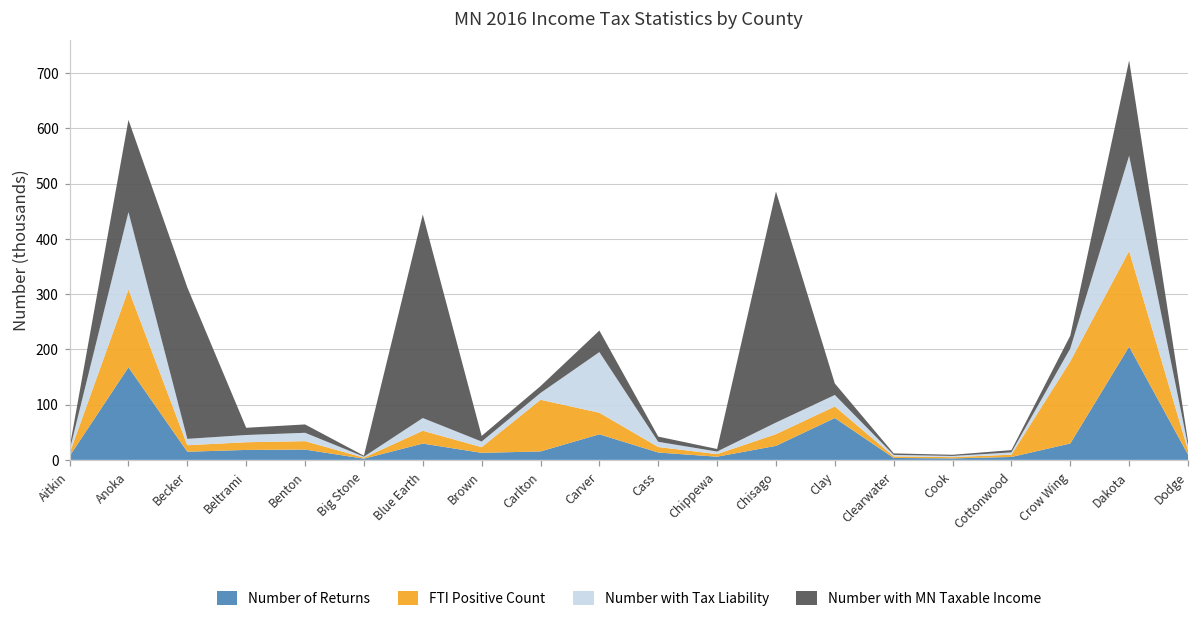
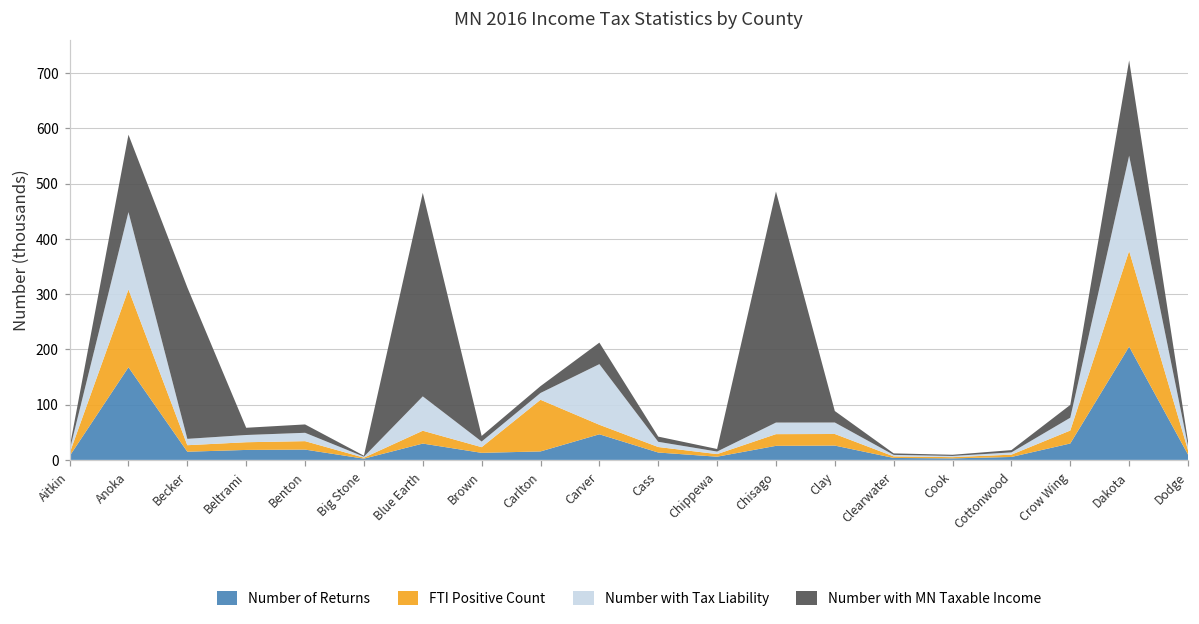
Number with MN Taxable Income, Anoka: 170 -> 140
Number with Tax Liability, Blue Earth: 20 -> 60
FTI Positive Count, Carver: 40 -> 20
Number of Returns, Clay: 80 -> 30
FTI Positive Count, Crow Wing: 150 -> 20
